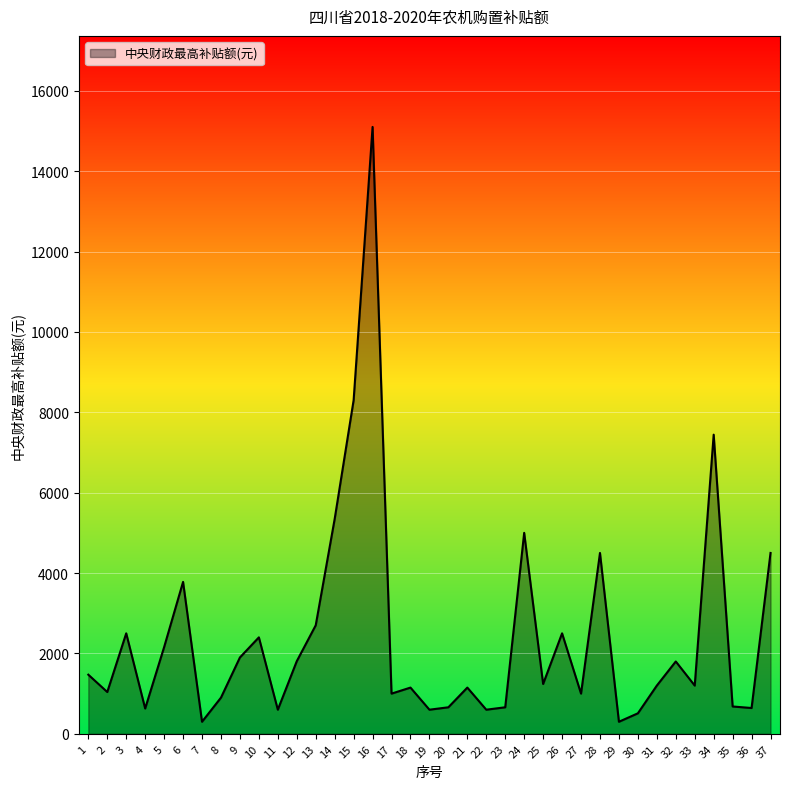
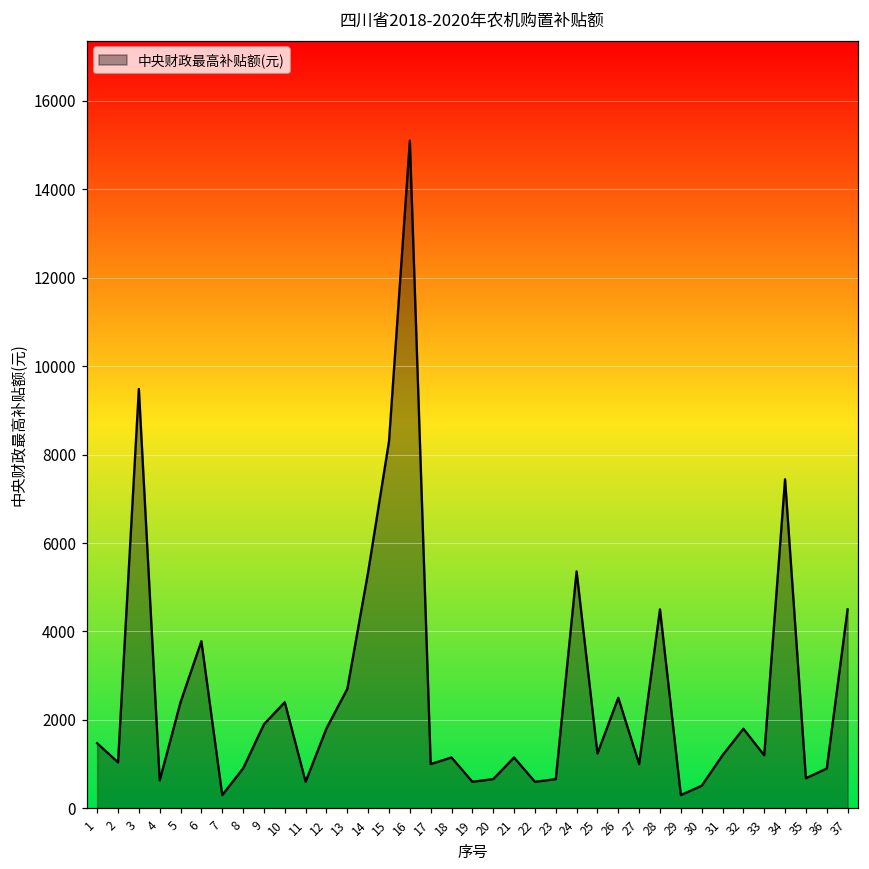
3: 2500 -> 9500
5: 2200 -> 2400
24: 5000 -> 5400
36: 600 -> 900
